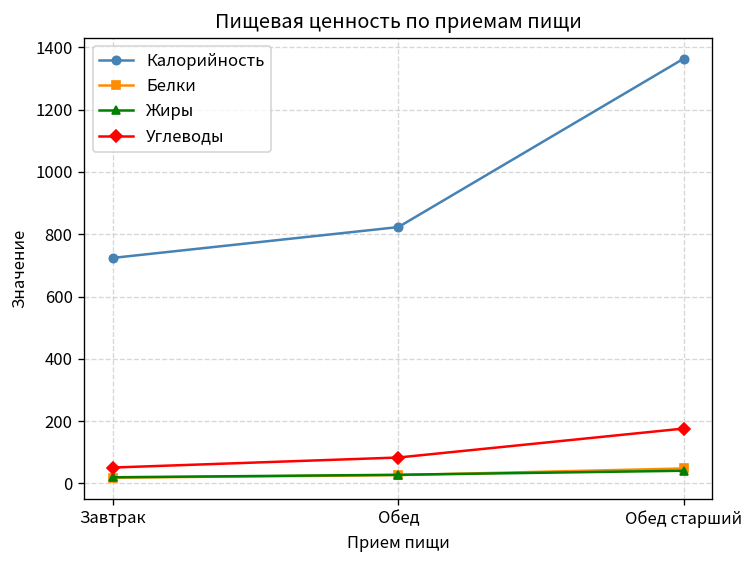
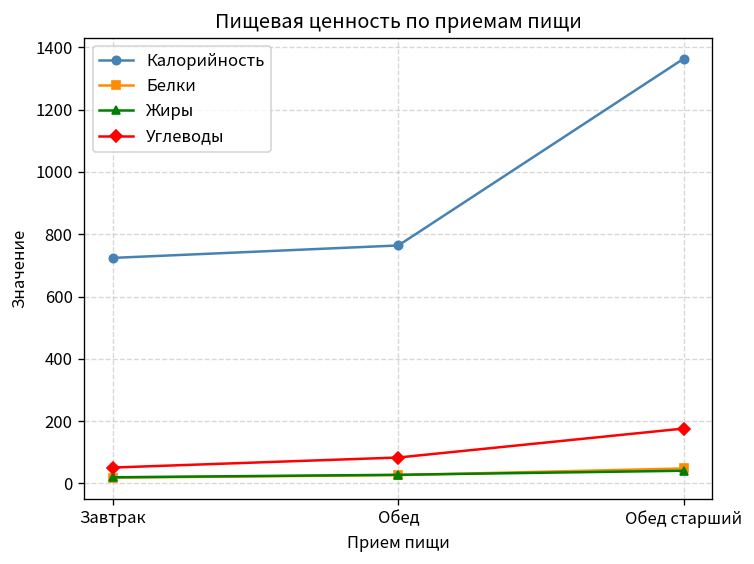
Калорийность, Обед: 820 -> 760
